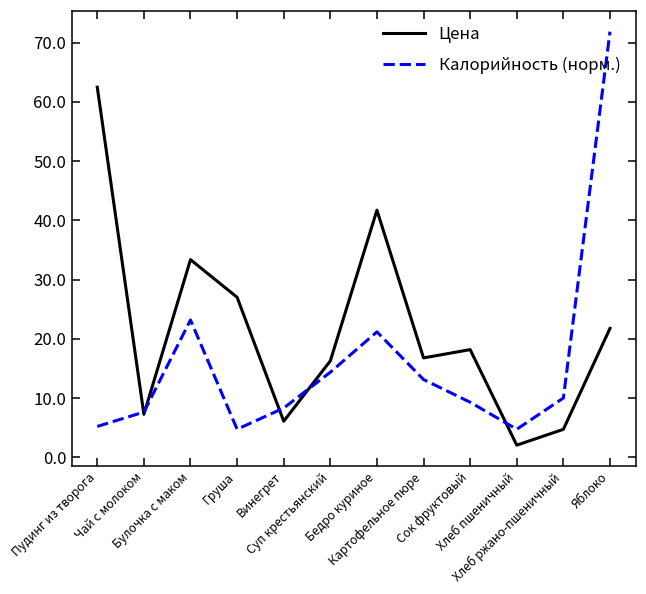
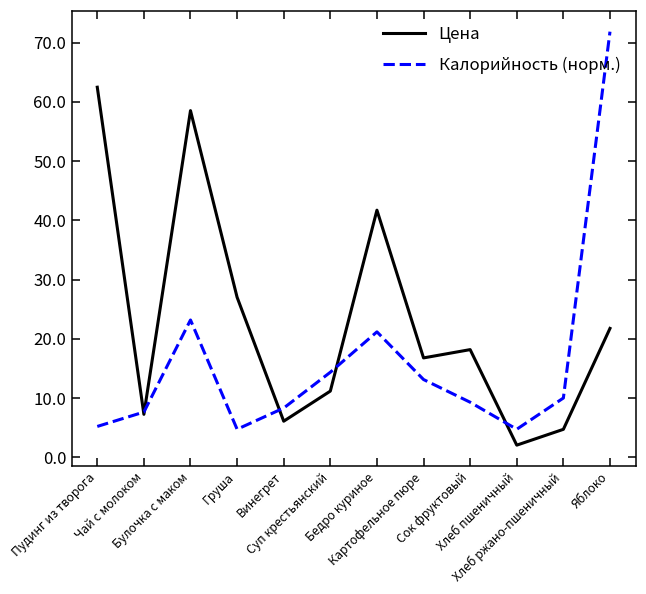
Цена, Булочка с маком: 33 -> 59
Цена, Суп крестьянский: 16 -> 11
